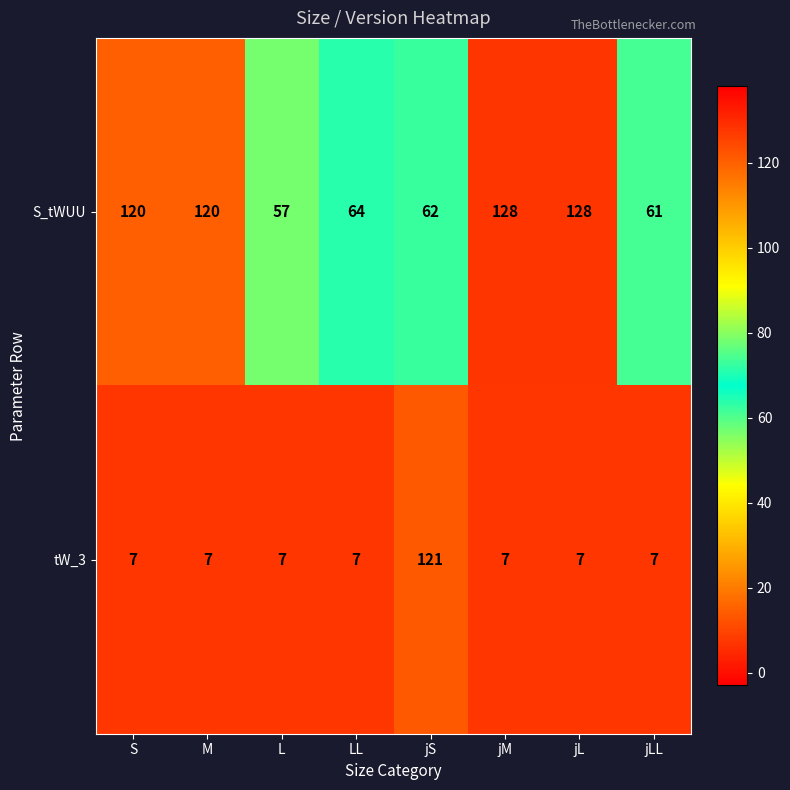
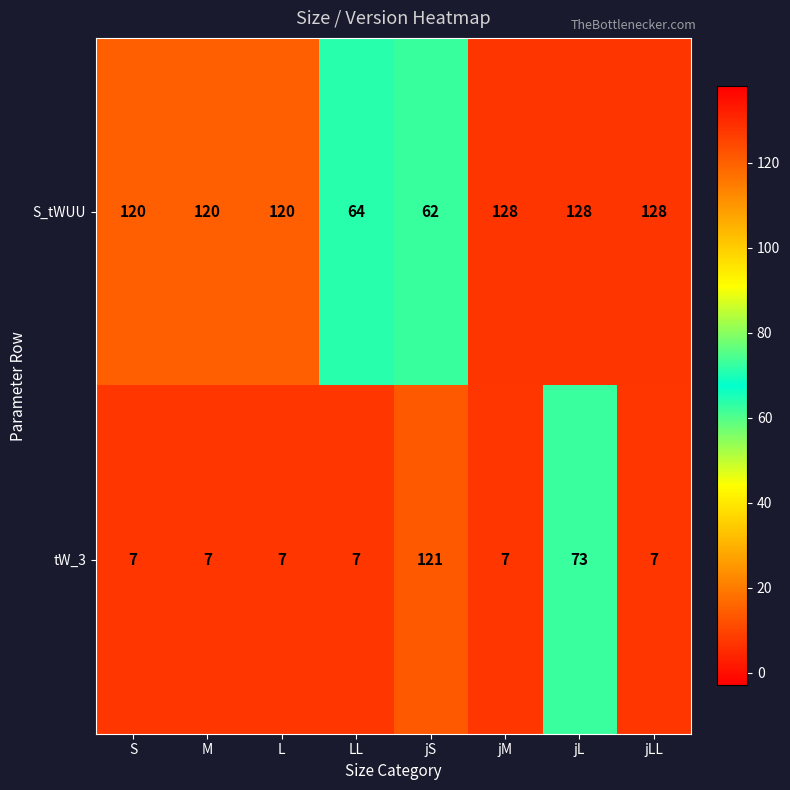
S_tWUU, L: 57 -> 120
S_tWUU, jLL: 61 -> 128
tW_3, jL: 7 -> 73
